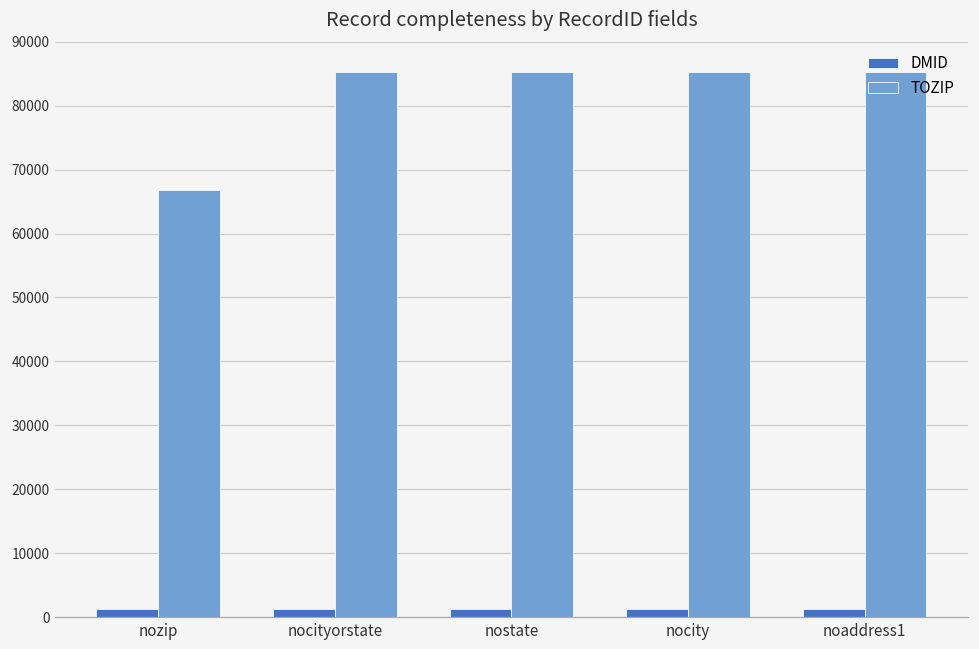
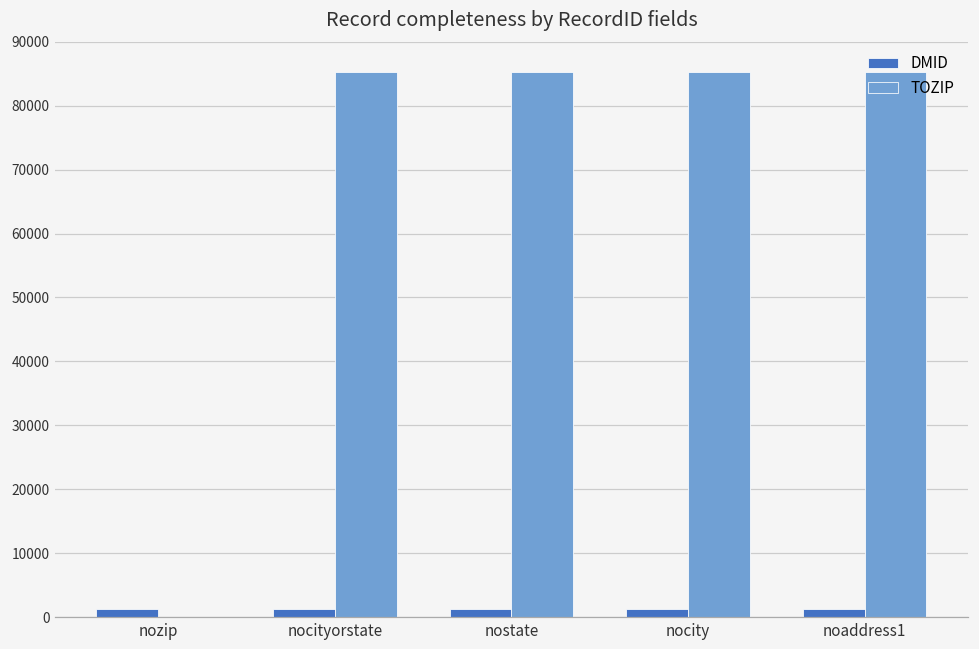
TOZIP, nozip: 67000 -> 0
